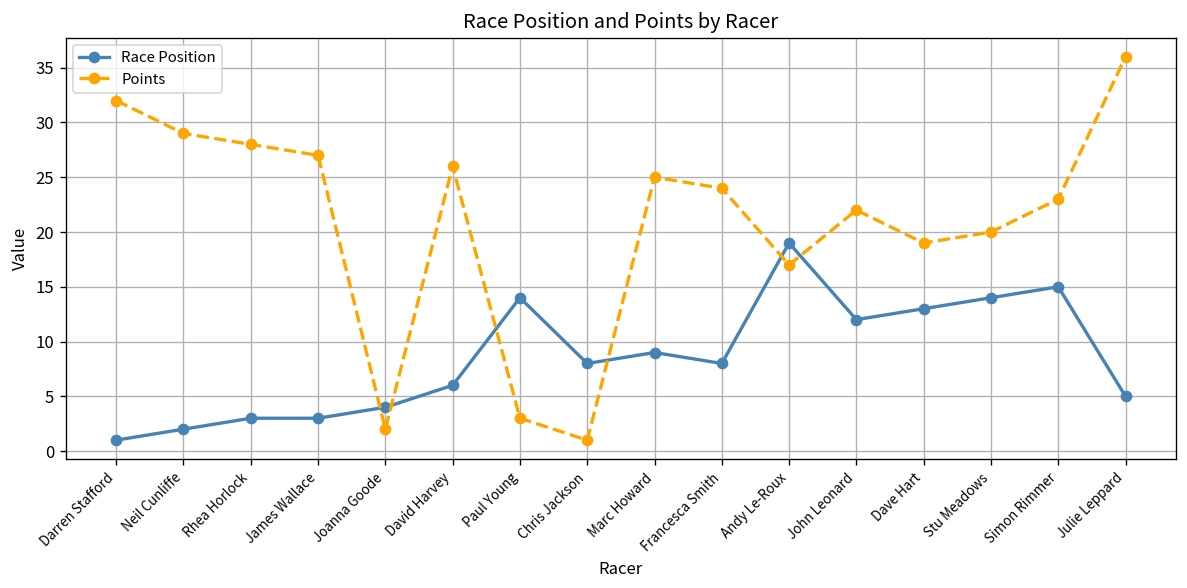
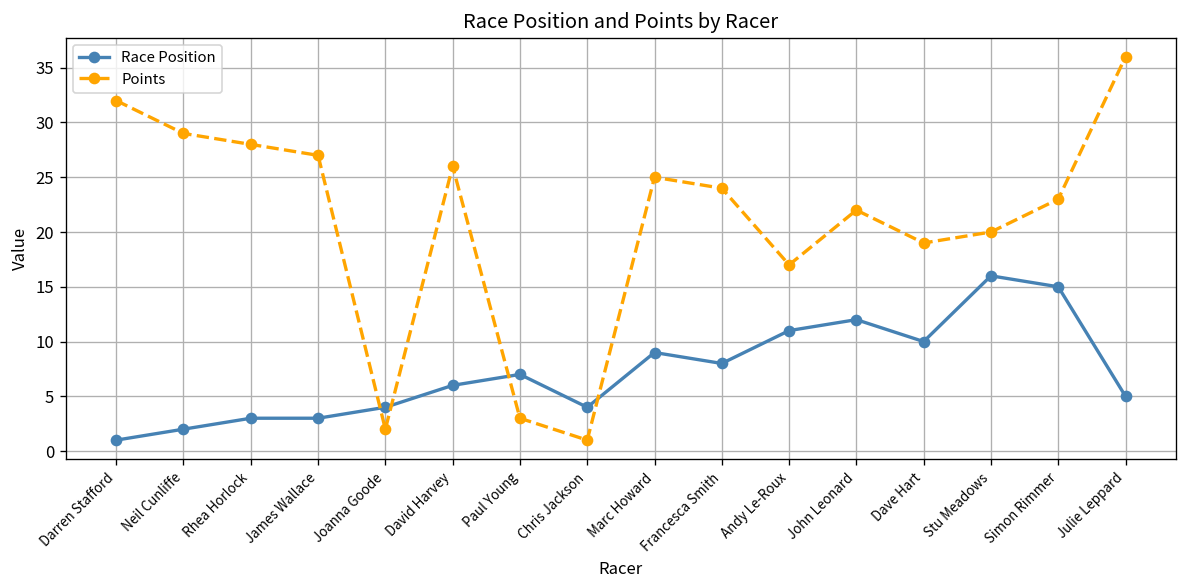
Race Position, Paul Young: 14 -> 7
Race Position, Chris Jackson: 8 -> 4
Race Position, Andy Le-Roux: 19 -> 11
Race Position, Dave Hart: 13 -> 10
Race Position, Stu Meadows: 14 -> 16
